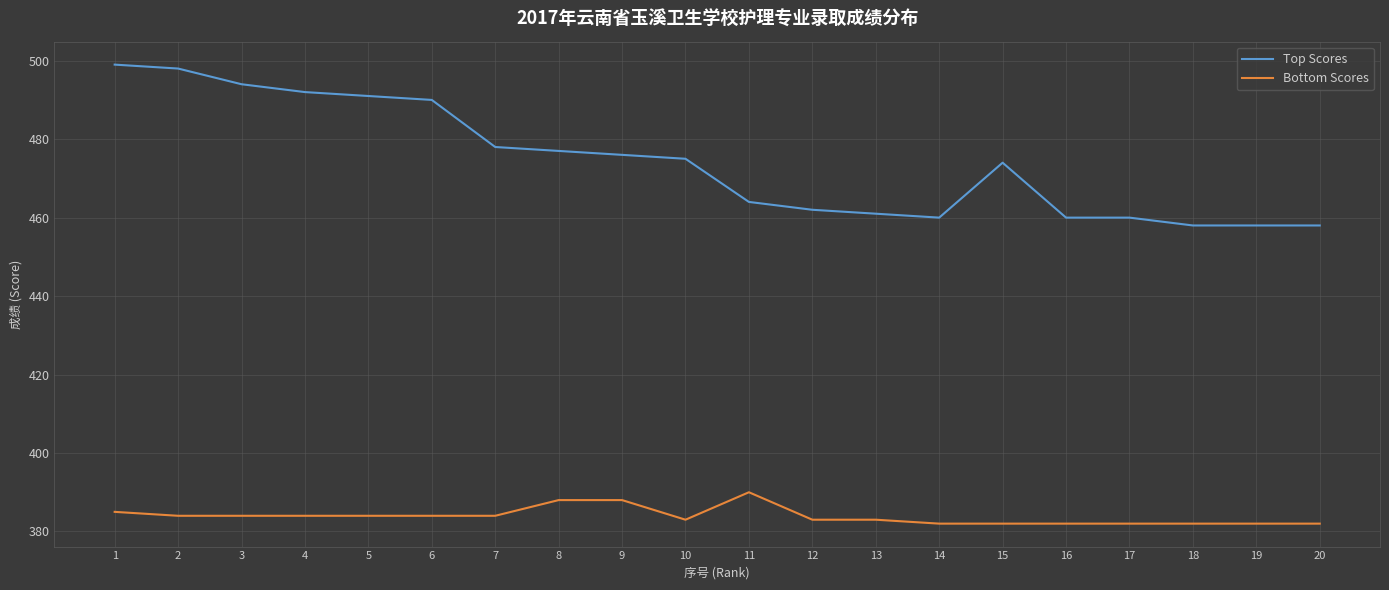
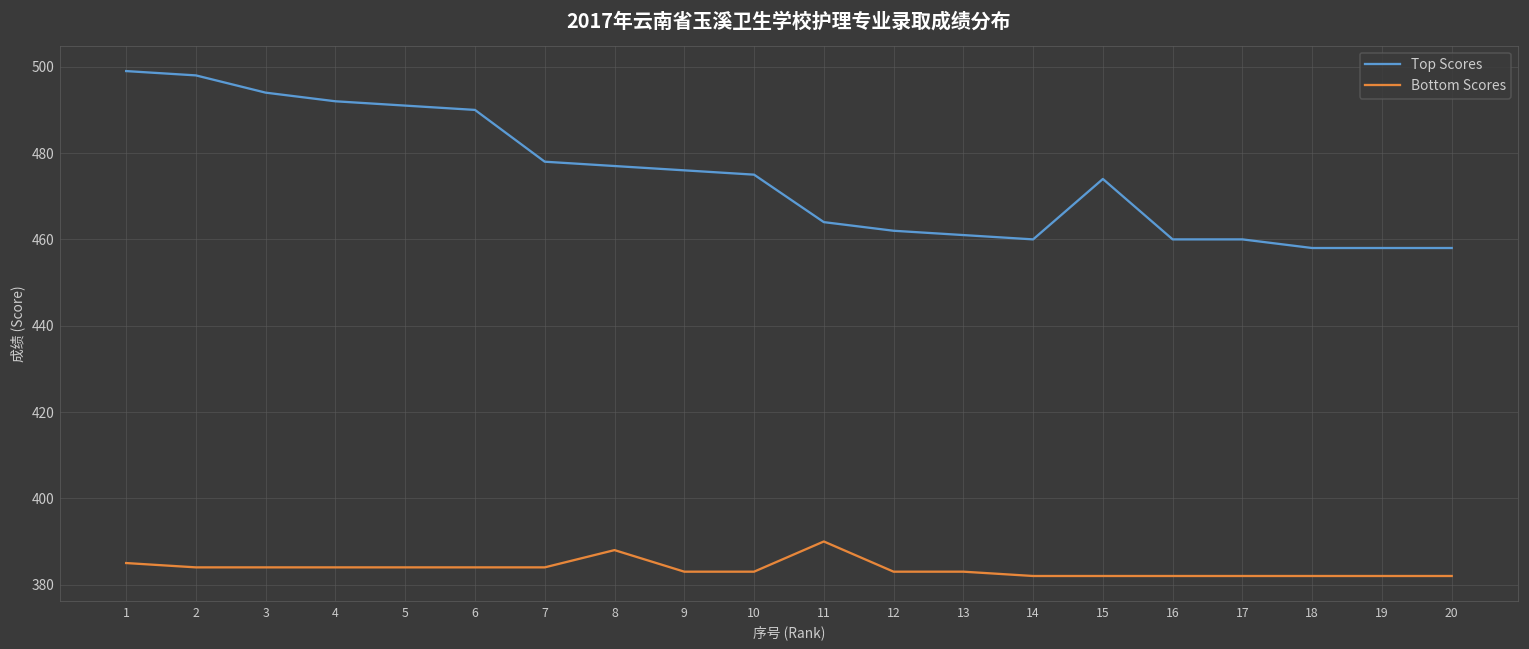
Bottom Scores, 9: 388 -> 383
